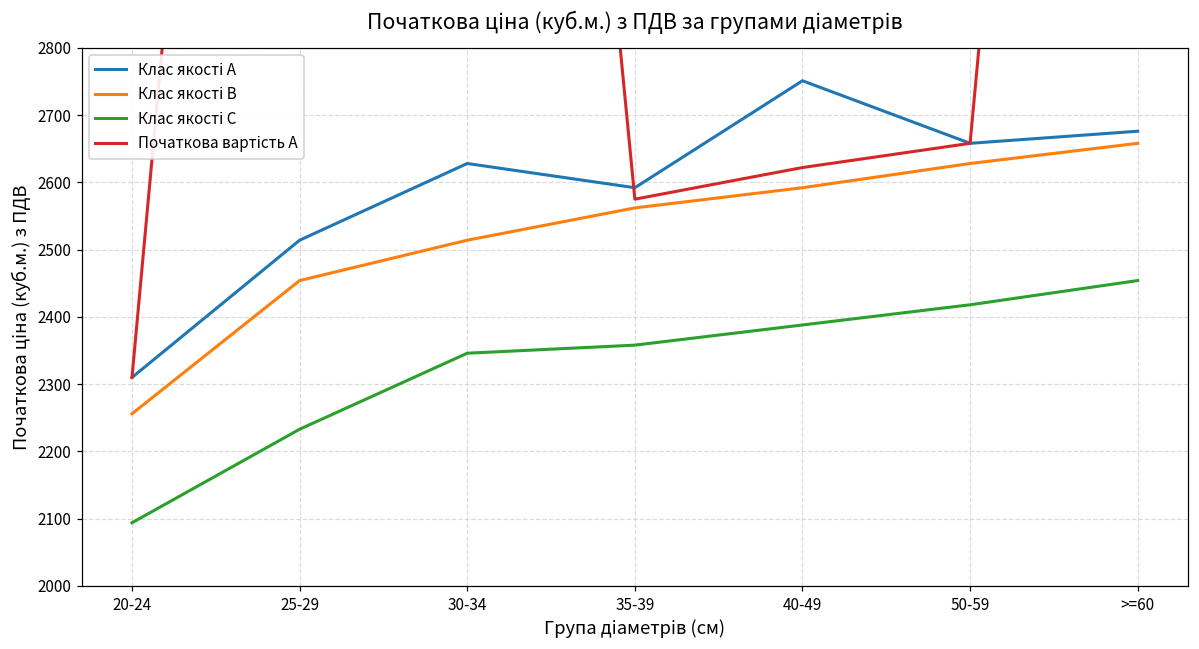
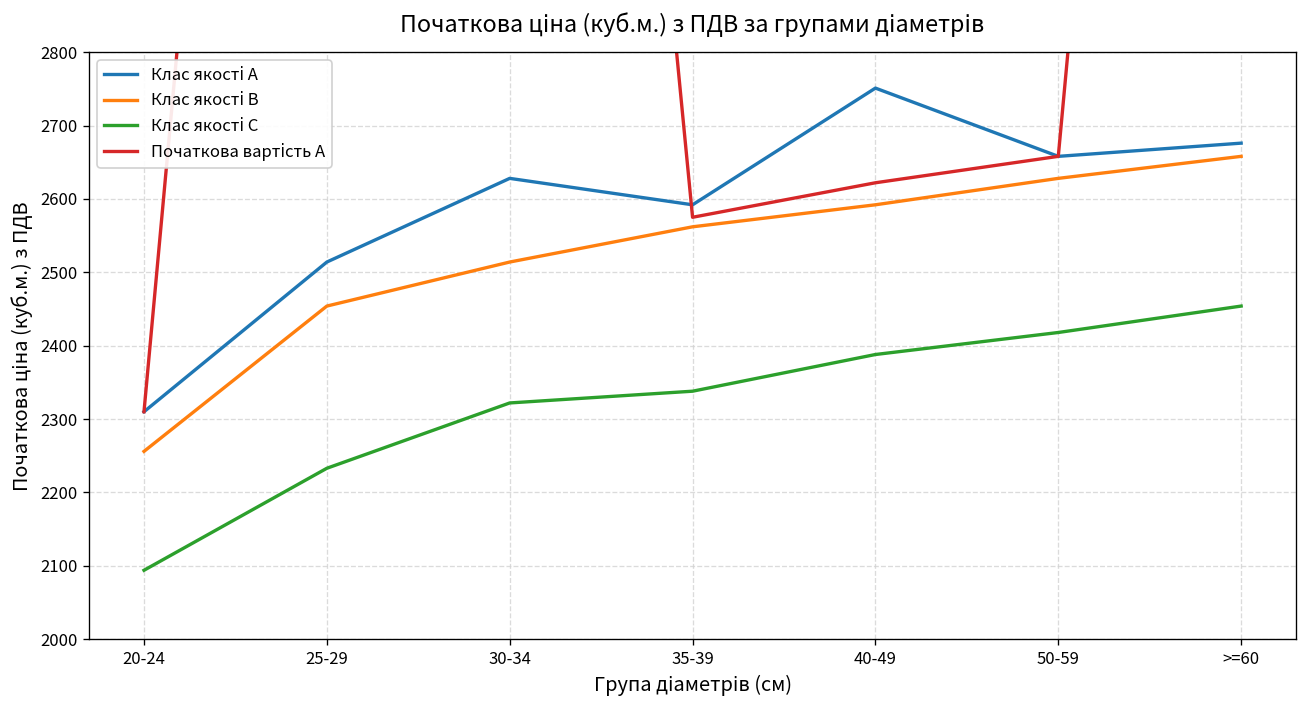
Клас якості C, 30-34: 2350 -> 2320
Клас якості C, 35-39: 2360 -> 2340
